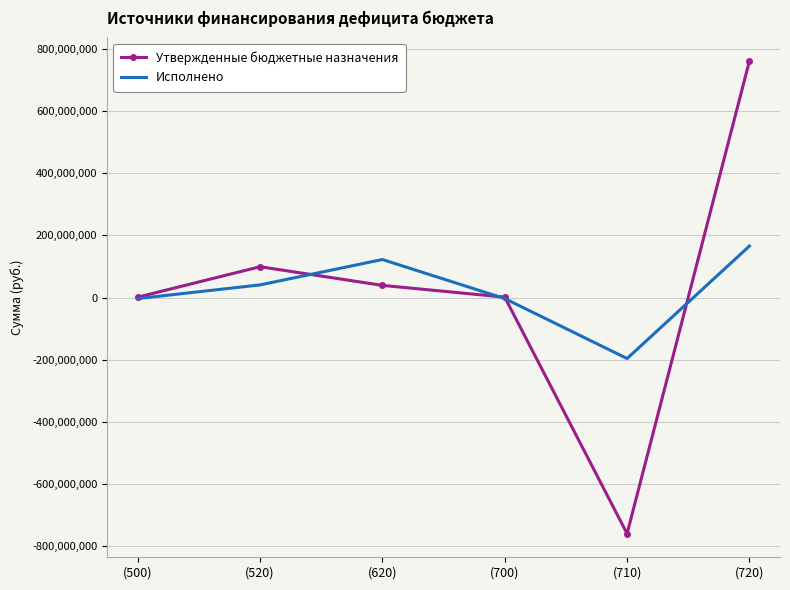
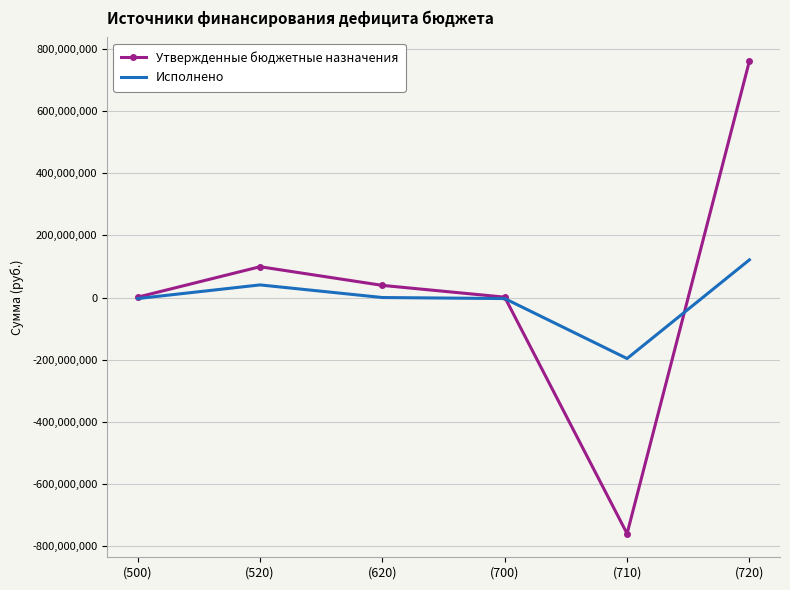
Исполнено, (620): 120,000,000 -> 0
Исполнено, (720): 170,000,000 -> 120,000,000
